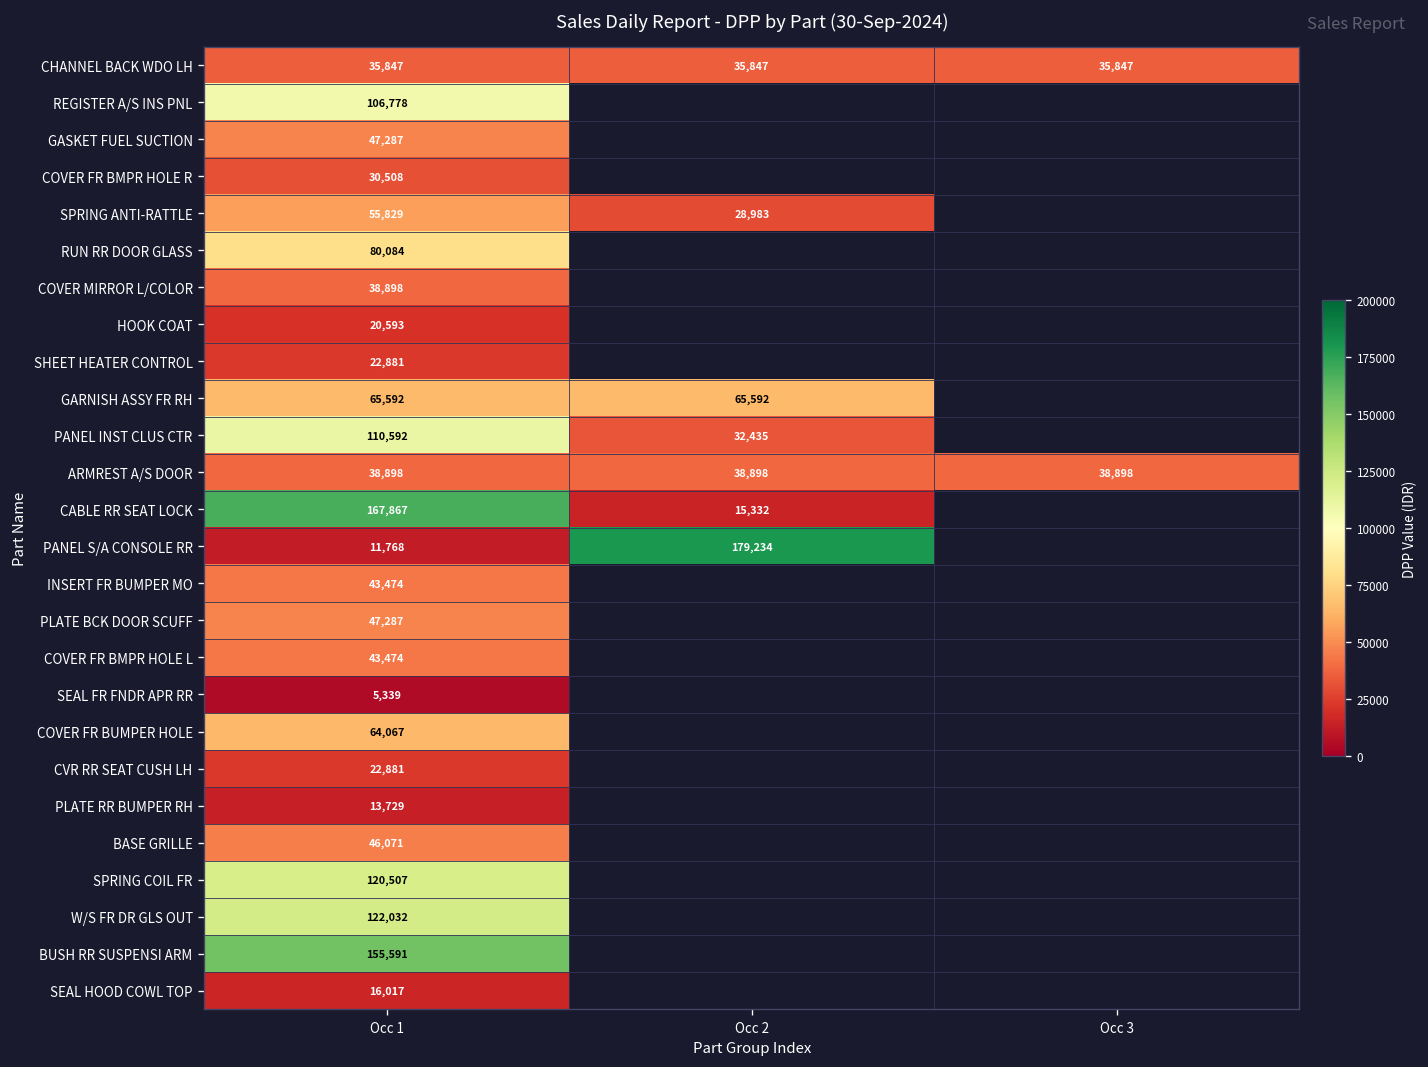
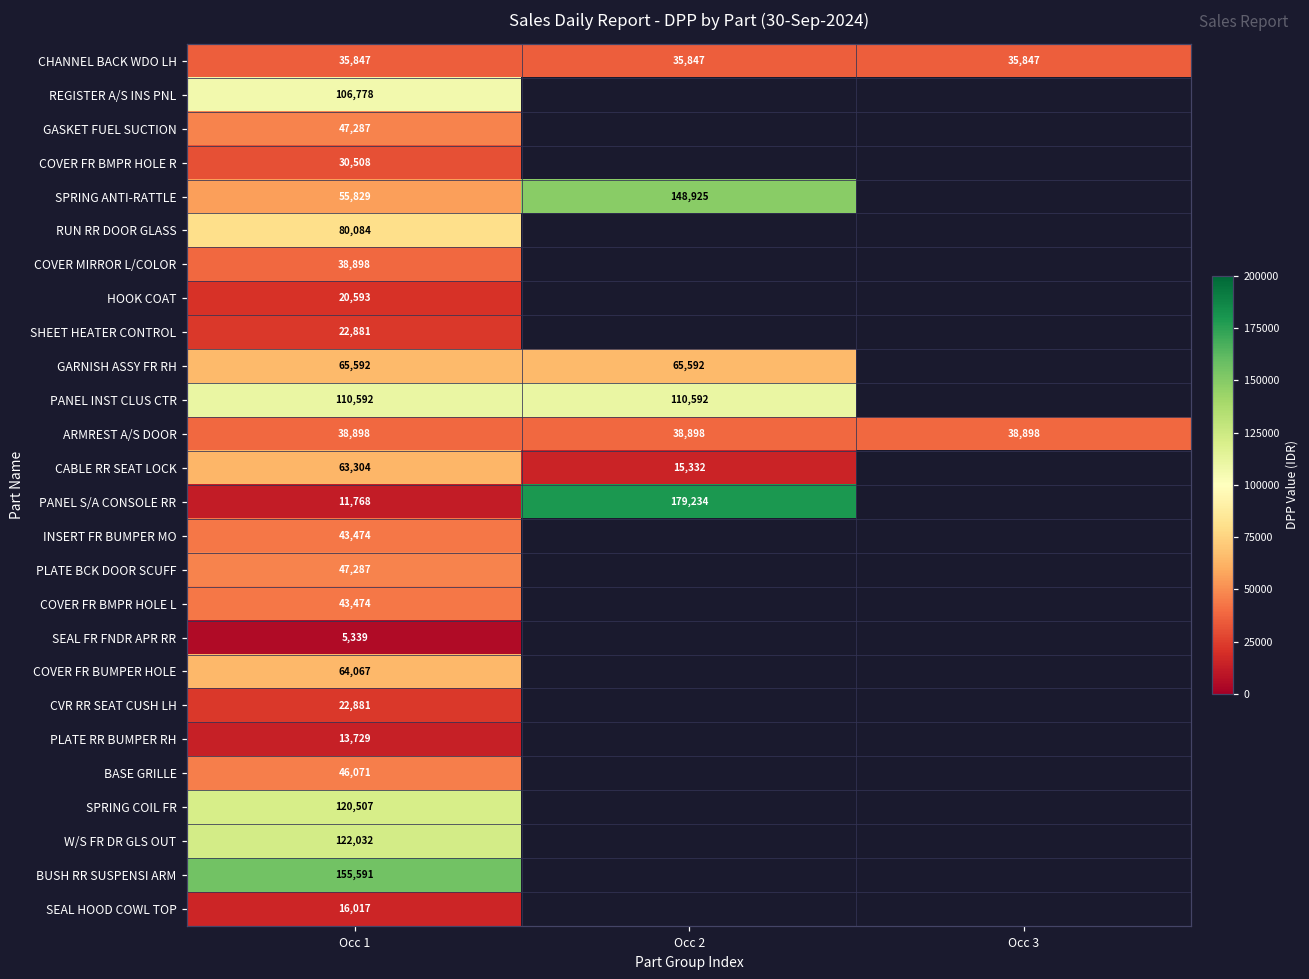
SPRING ANTI-RATTLE, Occ 2: 28,983 -> 148,925
PANEL INST CLUS CTR, Occ 2: 32,435 -> 110,592
CABLE RR SEAT LOCK, Occ 1: 167,867 -> 63,304
